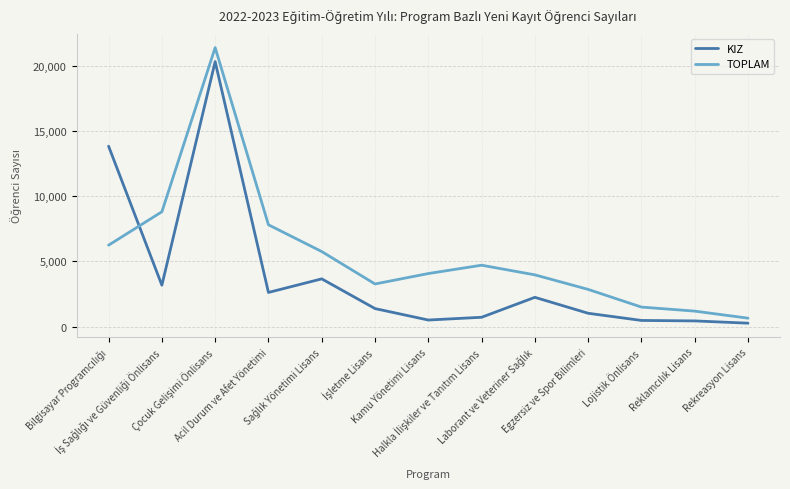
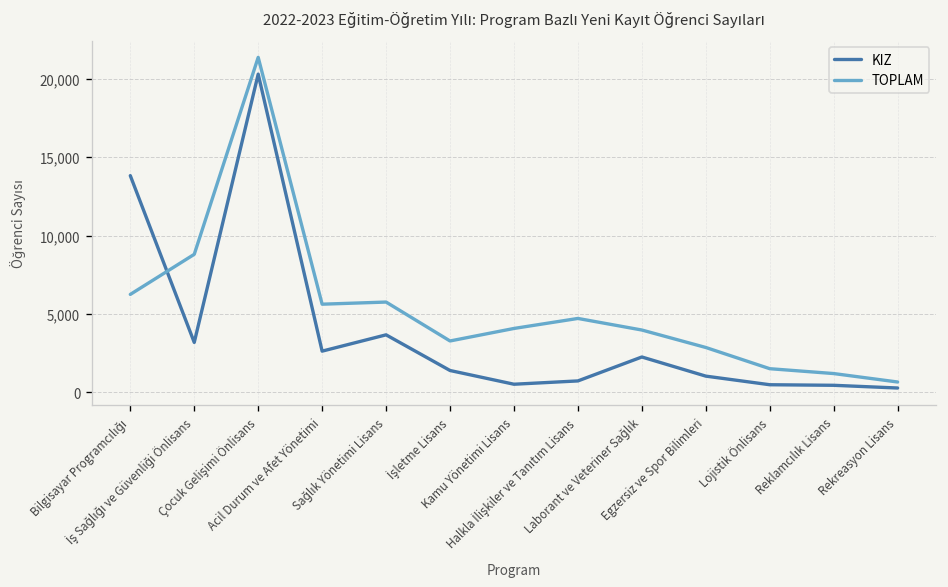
TOPLAM, Acil Durum ve Afet Yönetimi: 7,800 -> 5,600
